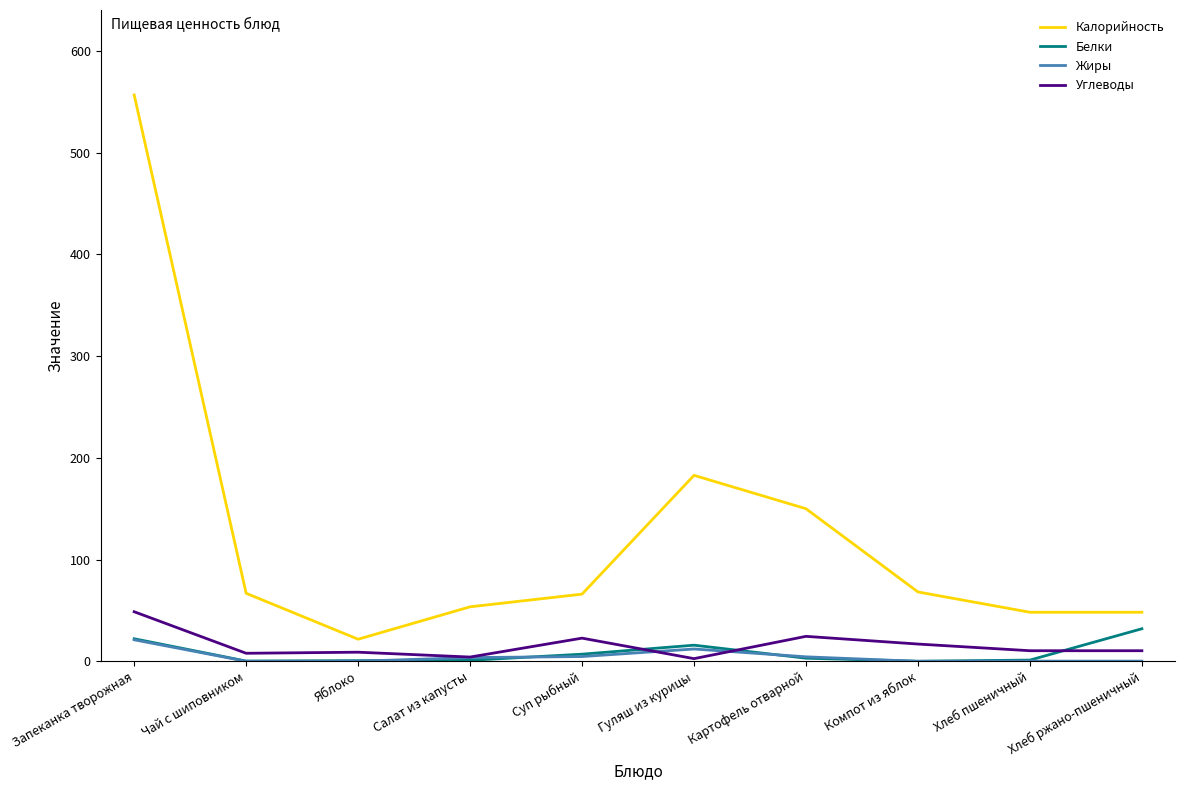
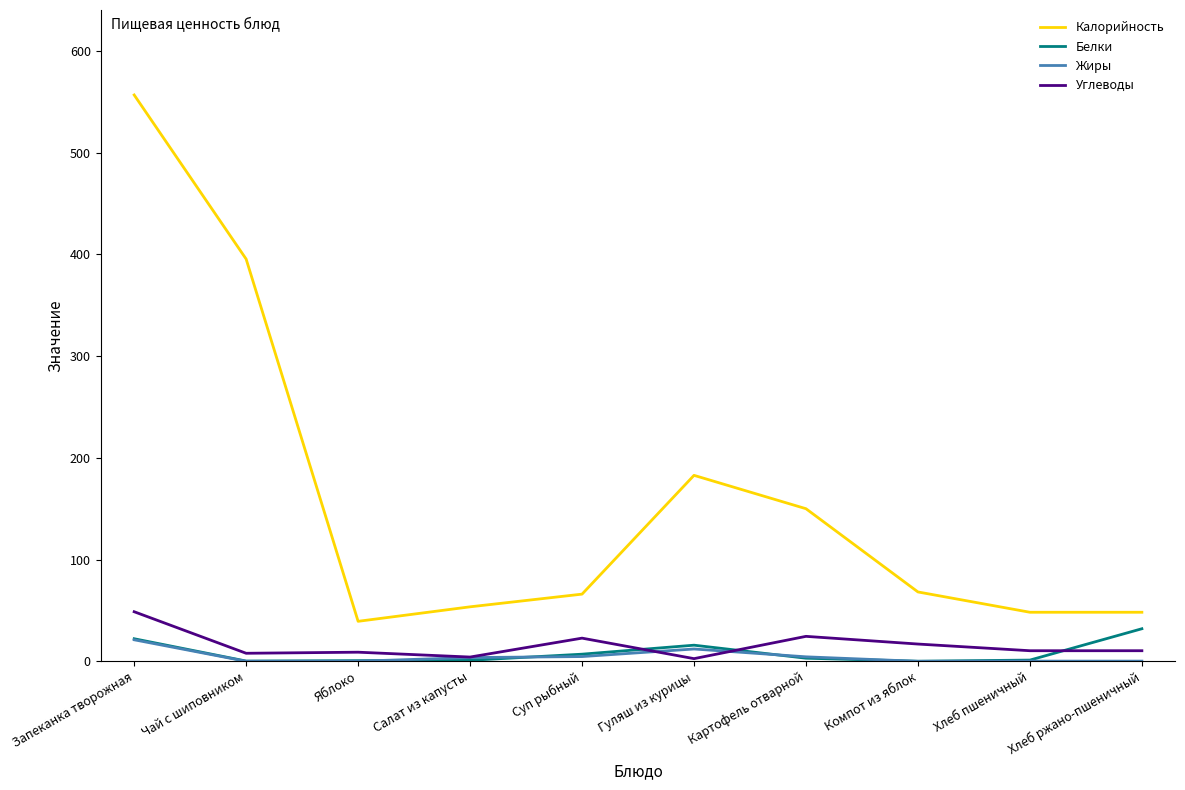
Калорийность, Чай с шиповником: 67 -> 395
Калорийность, Яблоко: 22 -> 39
